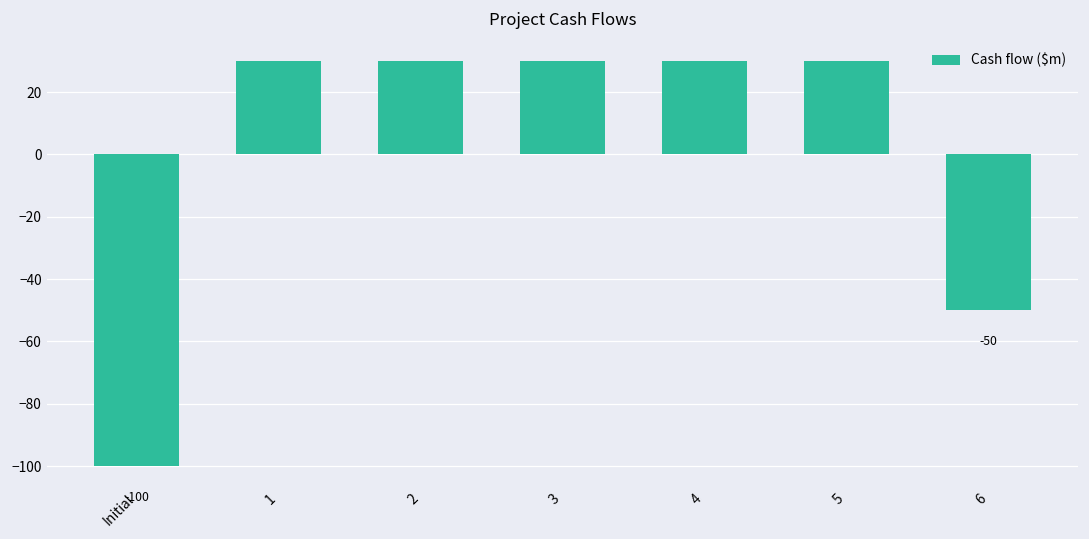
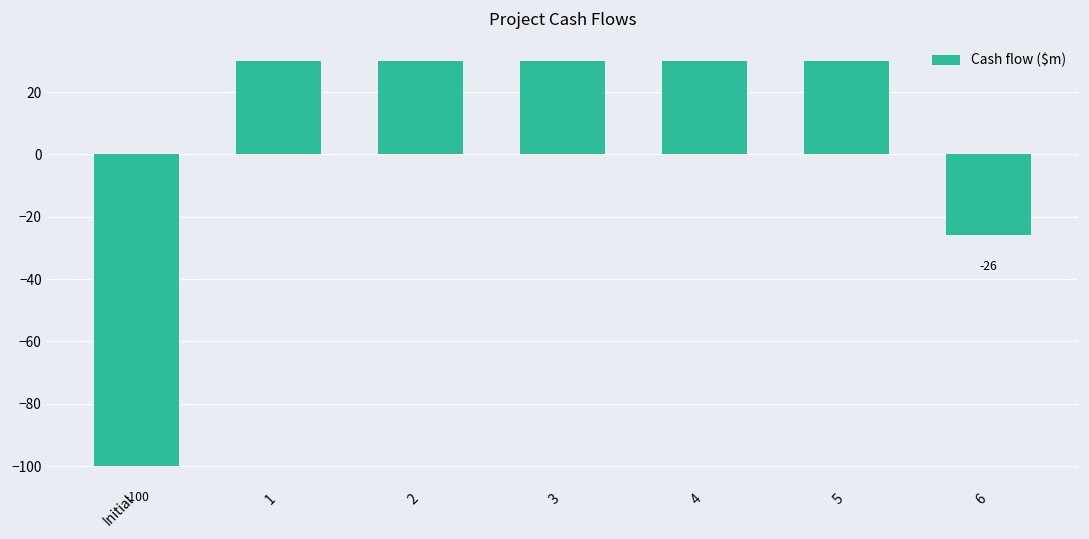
6: -50 -> -26
